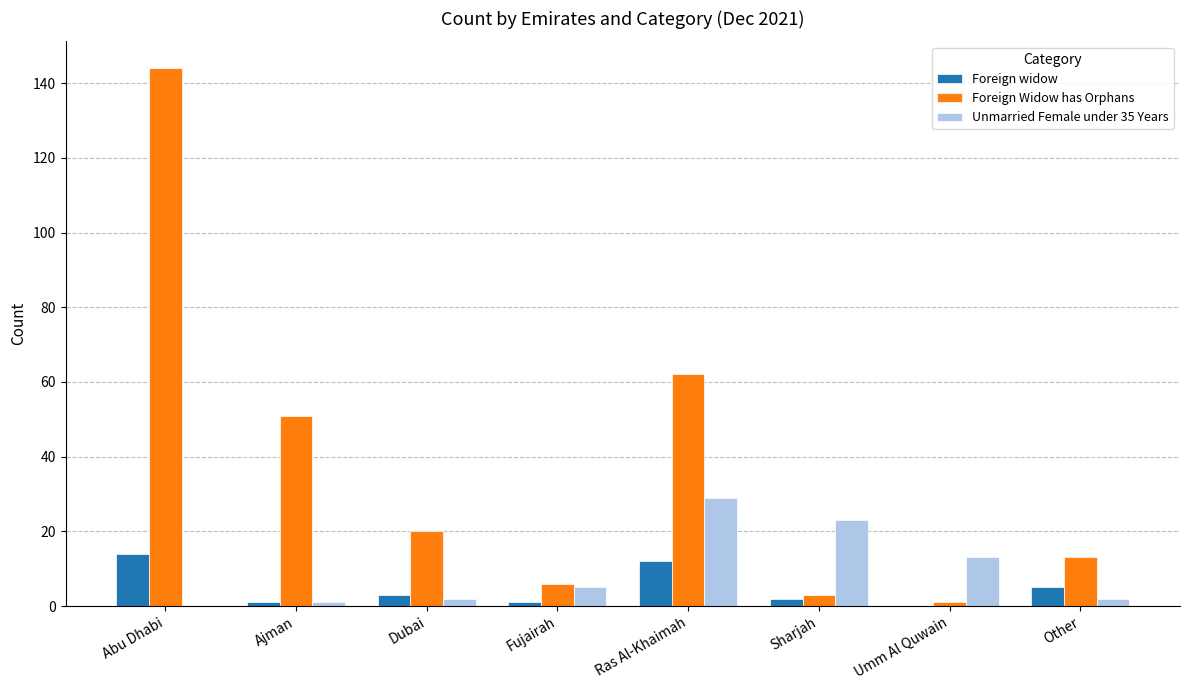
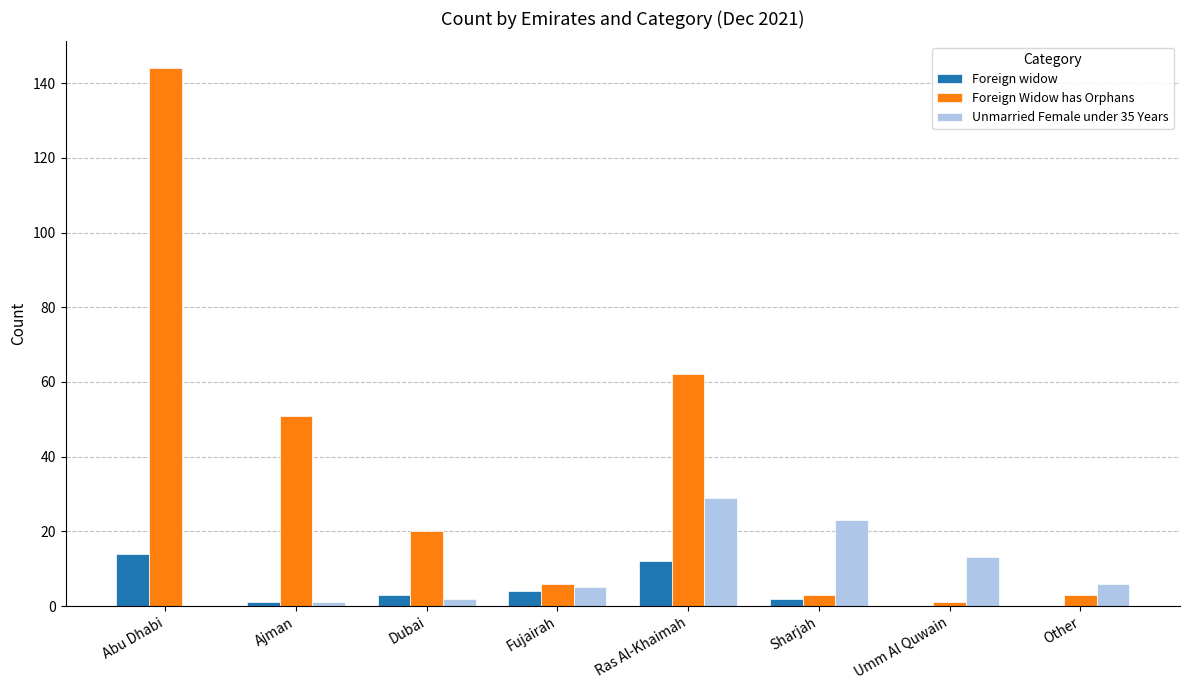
Foreign widow, Fujairah: 1 -> 4
Foreign widow, Other: 5 -> 0
Foreign Widow has Orphans, Other: 13 -> 3
Unmarried Female under 35 Years, Other: 2 -> 6
